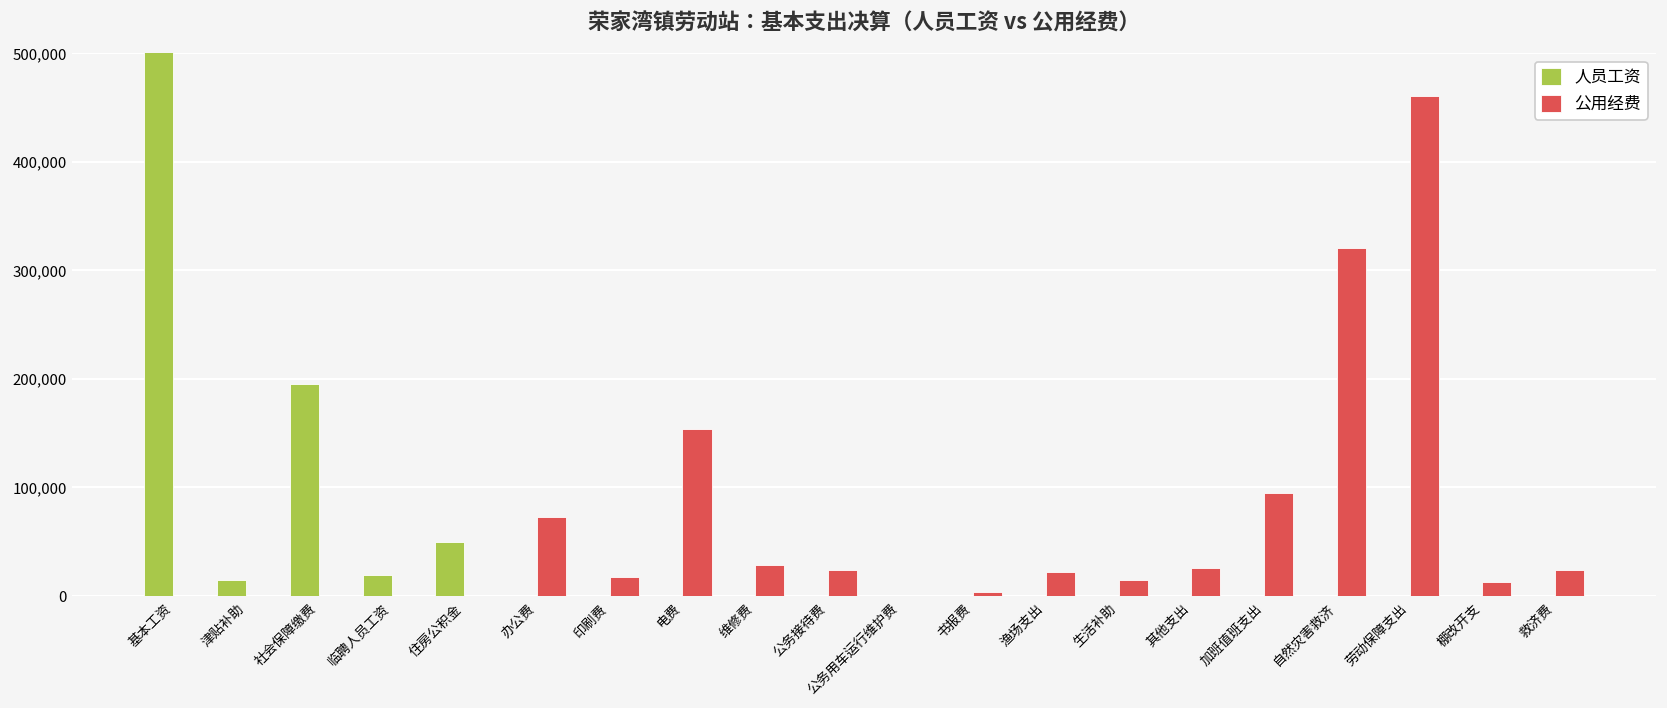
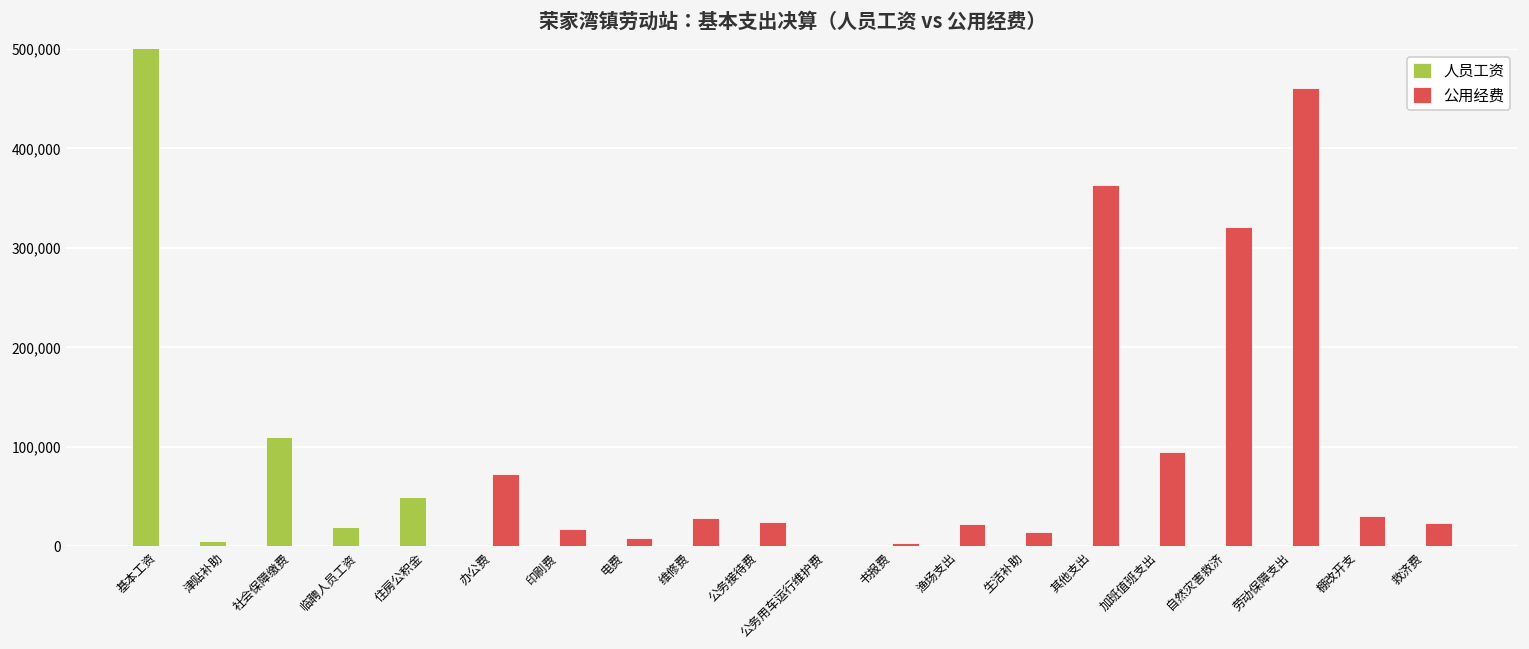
人员工资, 津贴补助: 14,000 -> 5,000
人员工资, 社会保障缴费: 200,000 -> 110,000
公用经费, 电费: 150,000 -> 10,000
公用经费, 其他支出: 30,000 -> 360,000
公用经费, 棚改开支: 10,000 -> 30,000
